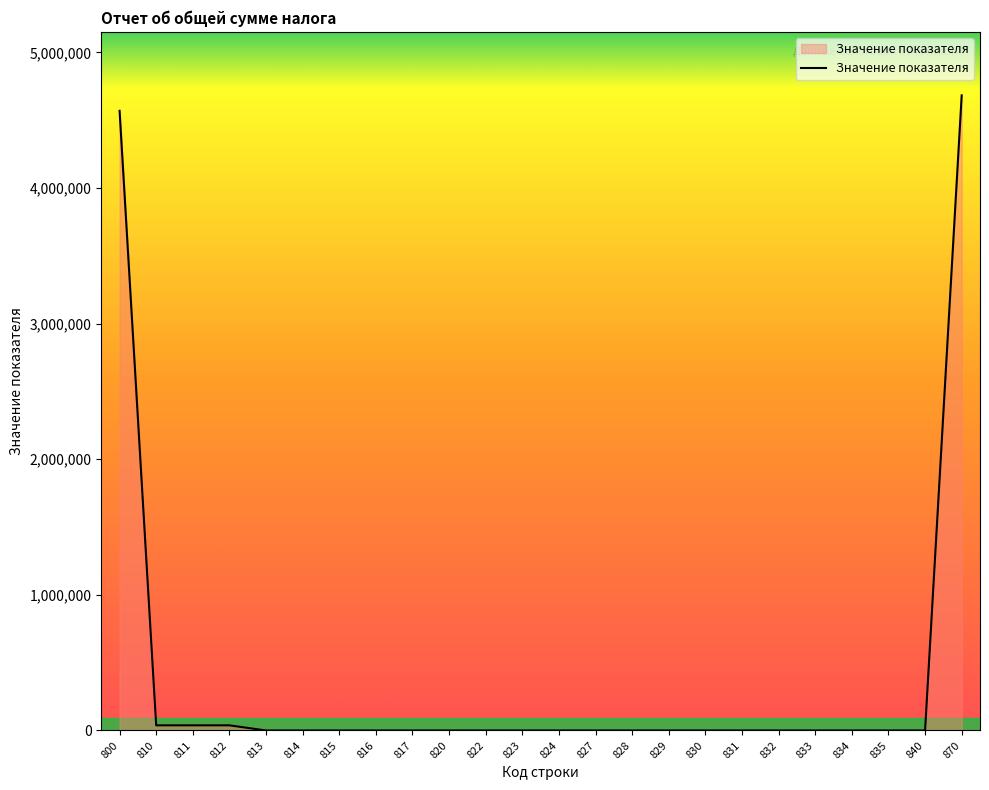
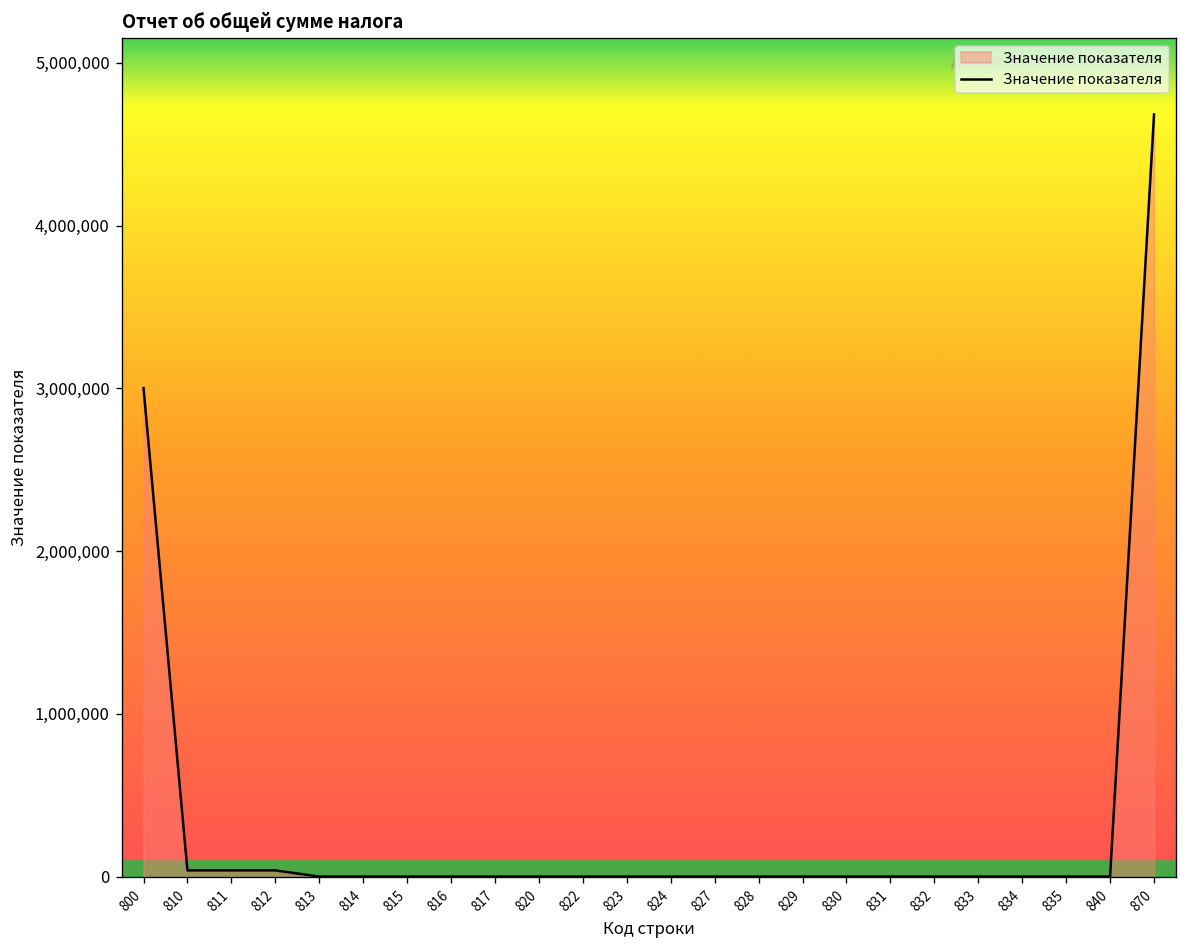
800: 4,570,000 -> 3,000,000
